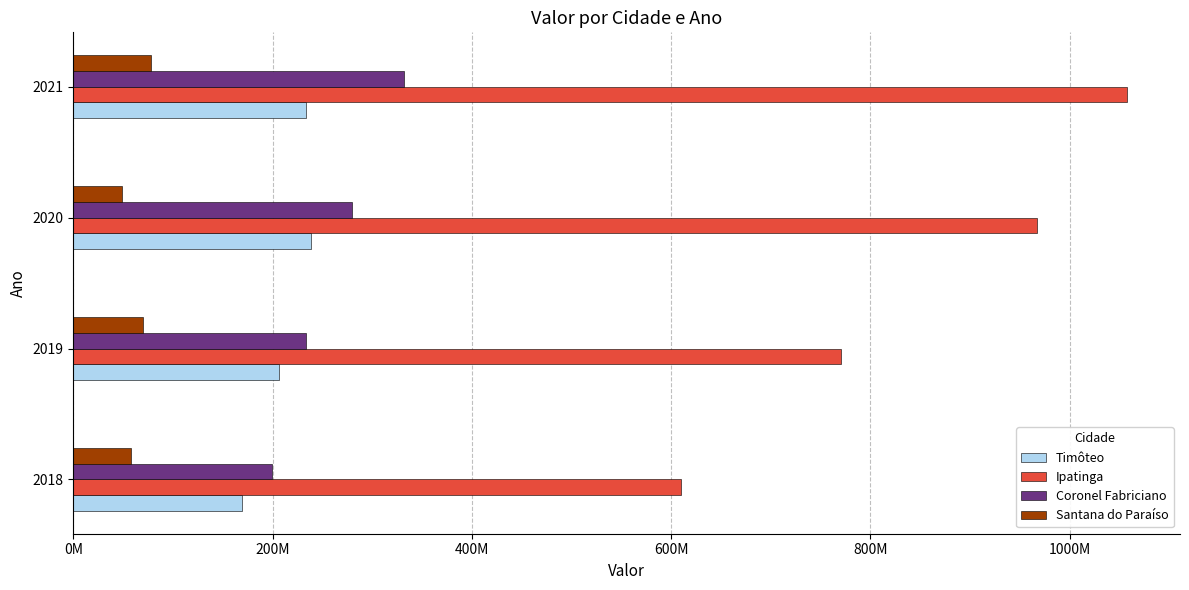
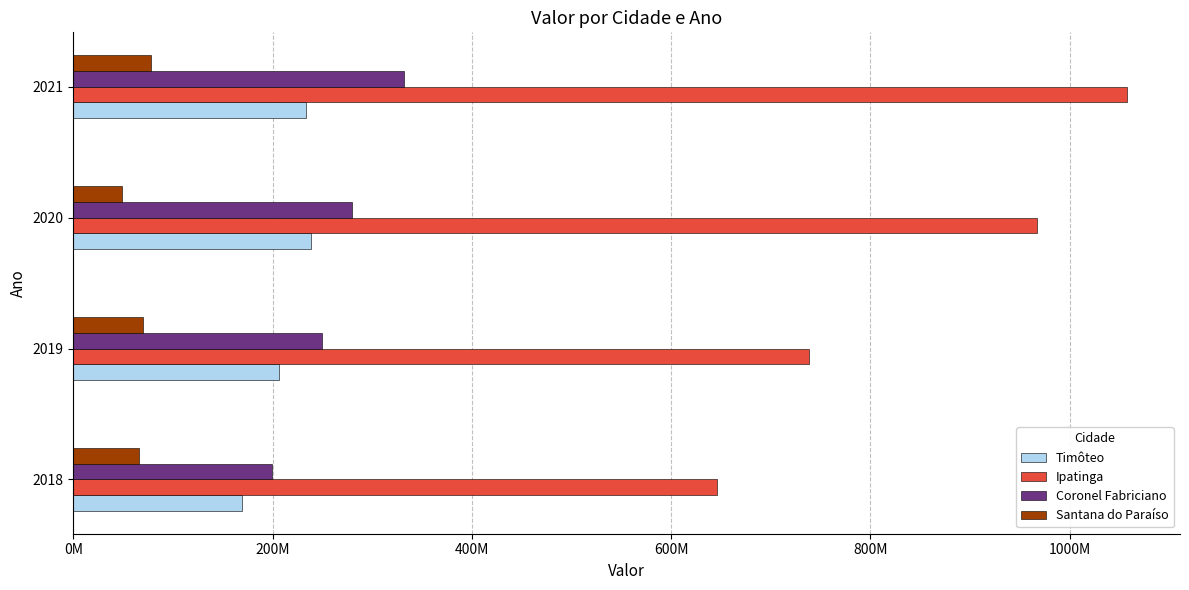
Coronel Fabriciano, 2019: 230000000 -> 250000000
Ipatinga, 2019: 770000000 -> 740000000
Santana do Paraíso, 2018: 60000000 -> 70000000
Ipatinga, 2018: 610000000 -> 650000000
